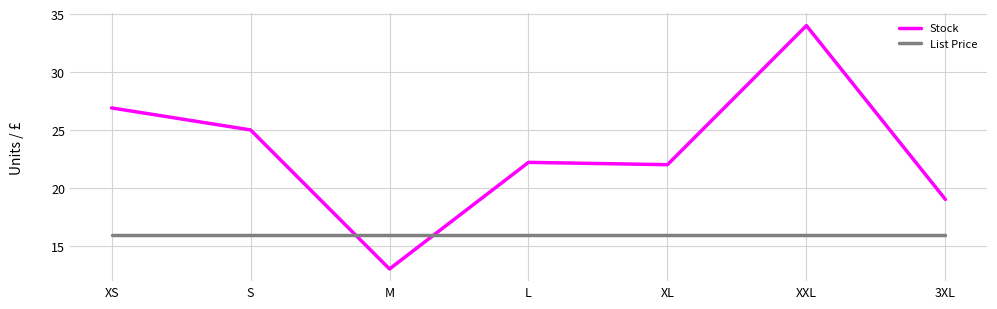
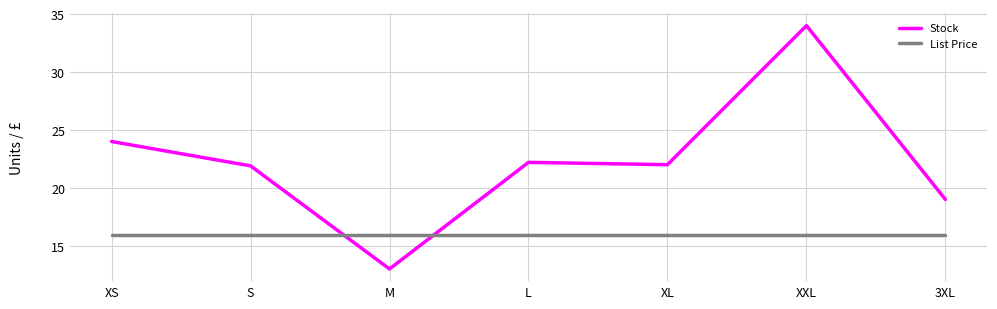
Stock, XS: 26.9 -> 24.0
Stock, S: 25.0 -> 21.9
